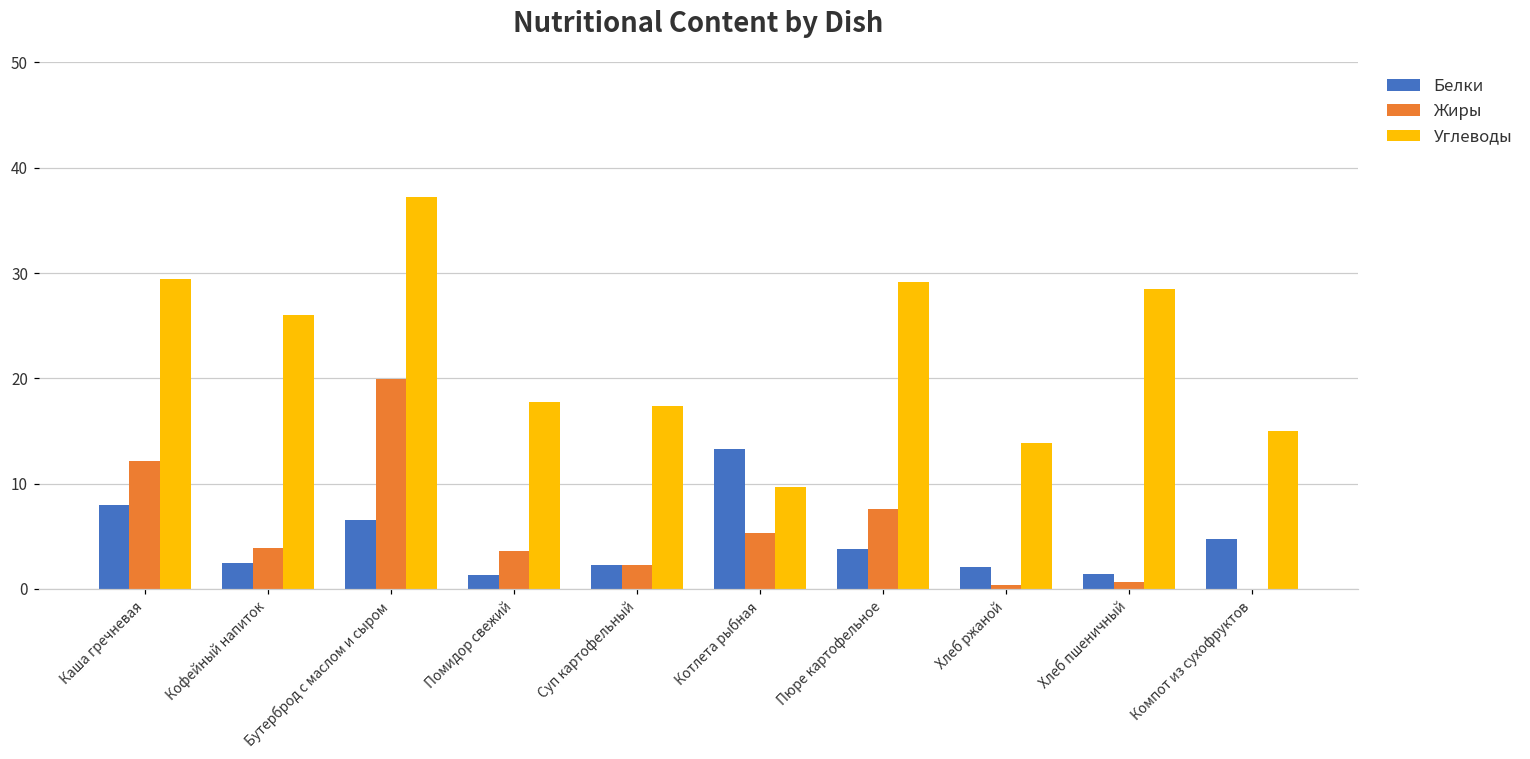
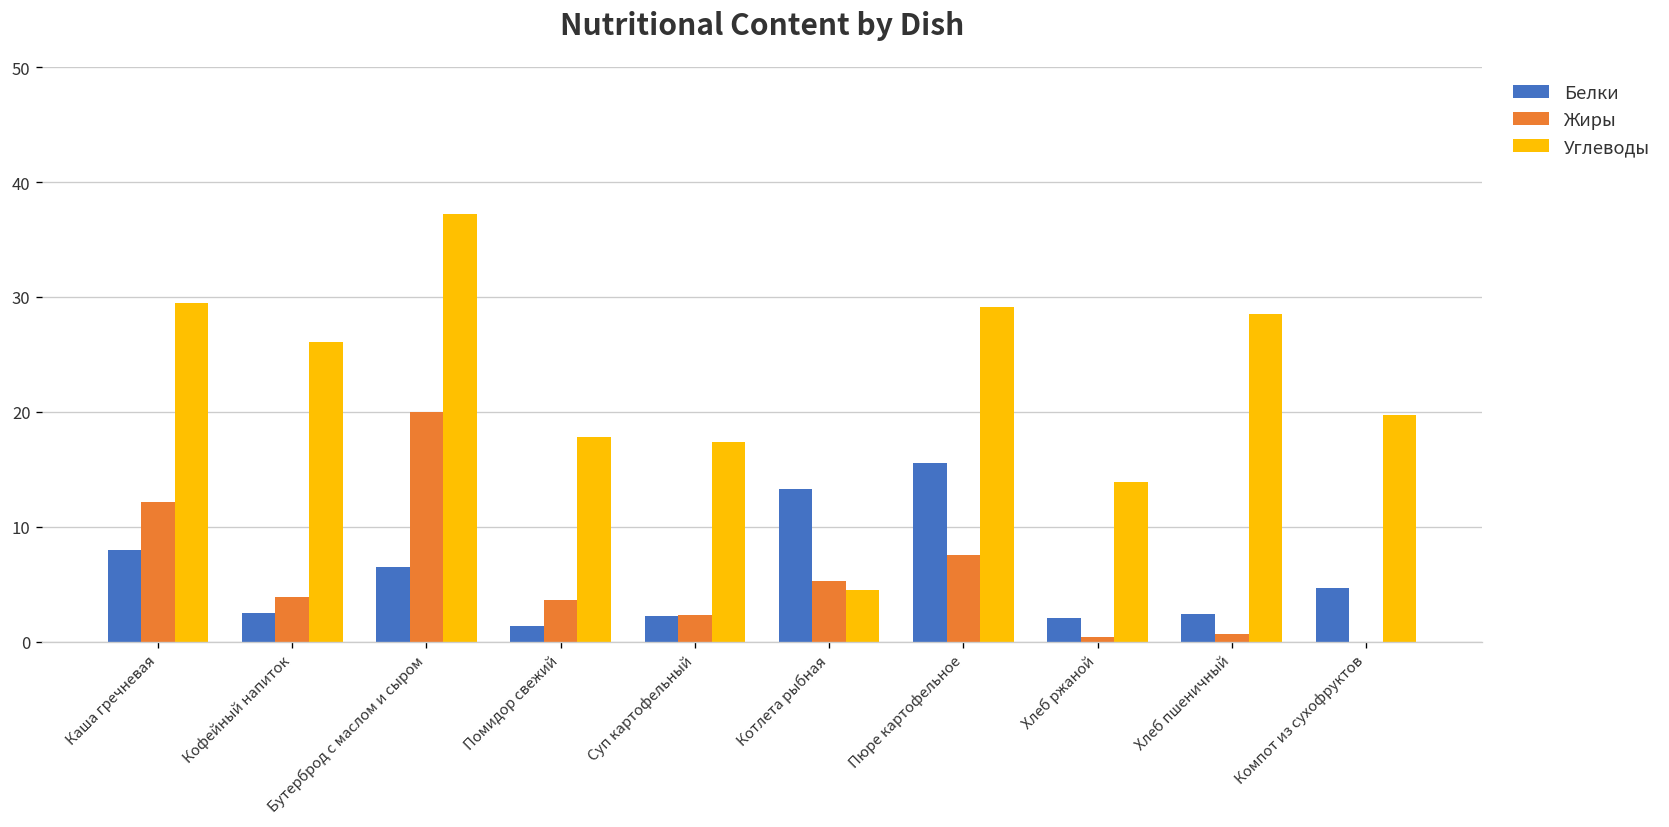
Углеводы, Котлета рыбная: 10 -> 5
Белки, Пюре картофельное: 4 -> 16
Белки, Хлеб пшеничный: 1 -> 2
Углеводы, Компот из сухофруктов: 15 -> 20
